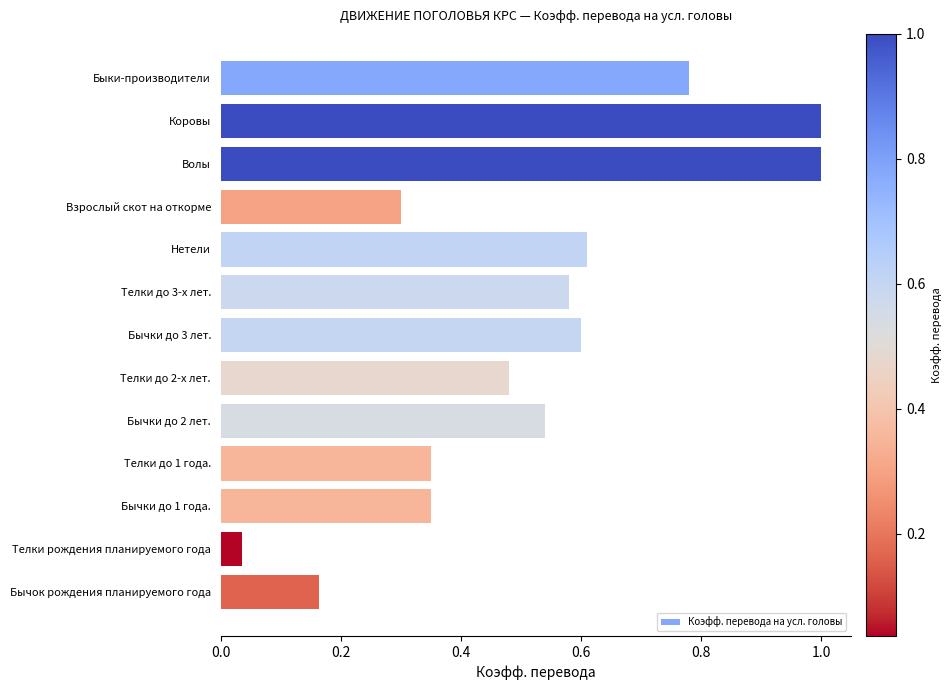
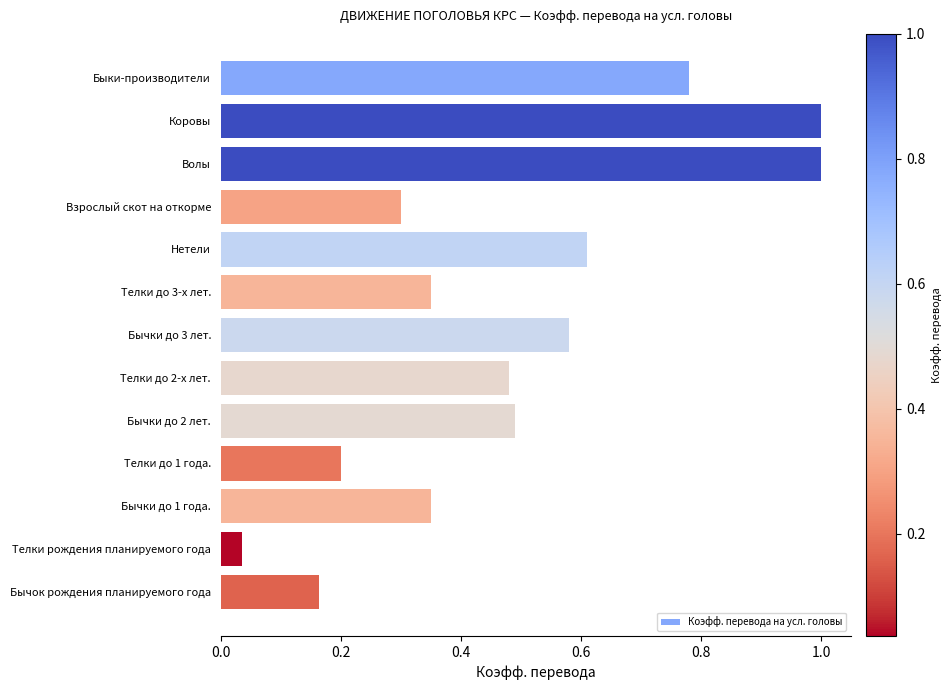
Телки до 3-х лет.: 0.58 -> 0.35
Бычки до 3 лет.: 0.60 -> 0.58
Бычки до 2 лет.: 0.54 -> 0.49
Телки до 1 года.: 0.35 -> 0.20
